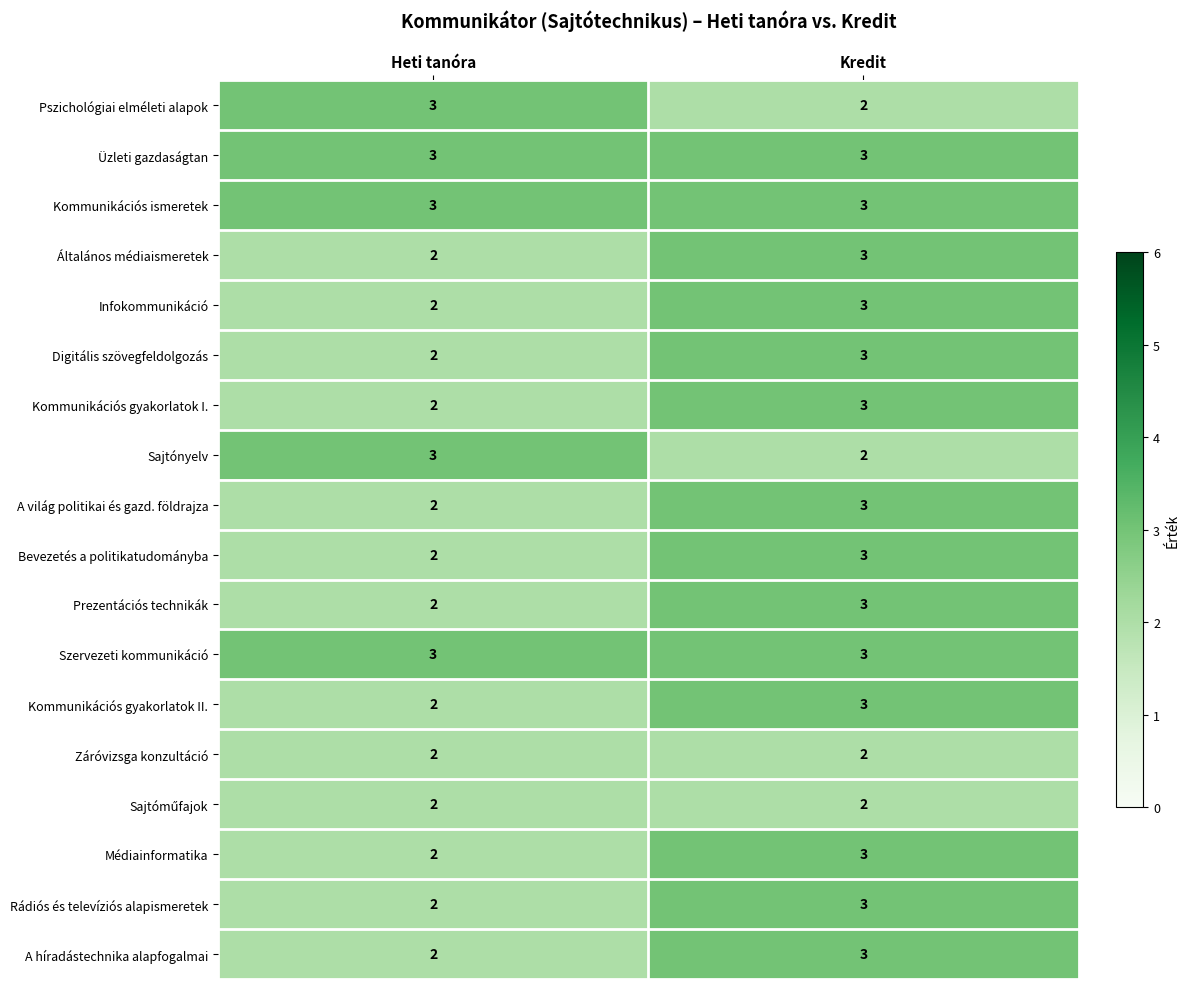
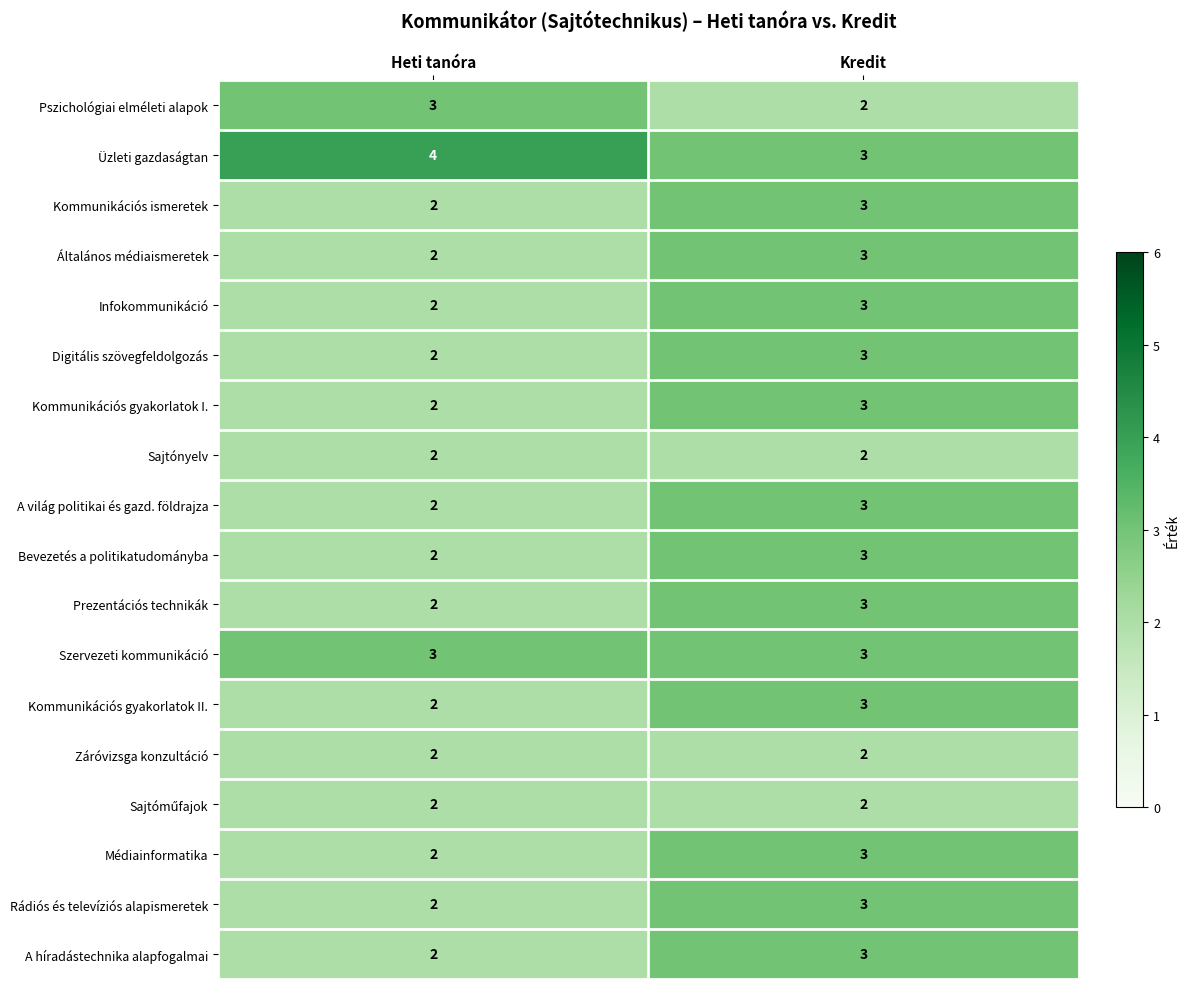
Üzleti gazdaságtan, Heti tanóra: 3 -> 4
Kommunikációs ismeretek, Heti tanóra: 3 -> 2
Sajtónyelv, Heti tanóra: 3 -> 2
